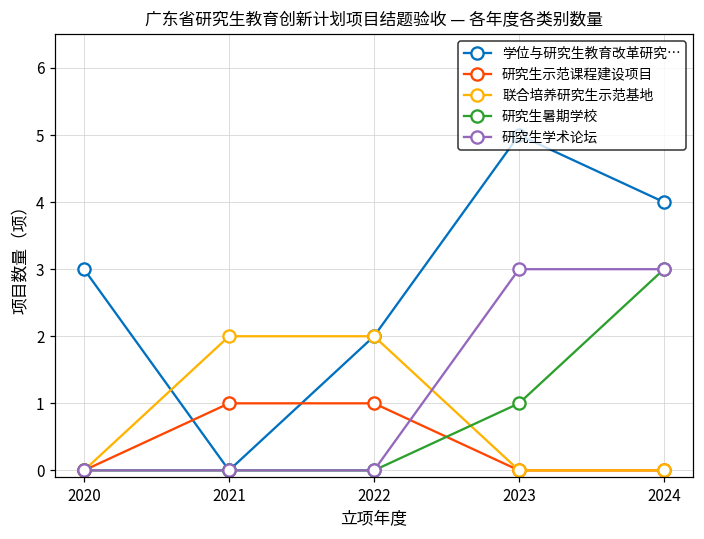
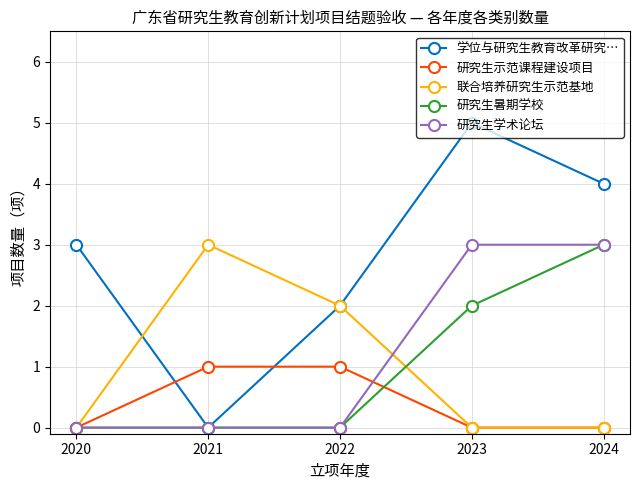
联合培养研究生示范基地, 2021: 2 -> 3
研究生暑期学校, 2023: 1 -> 2
